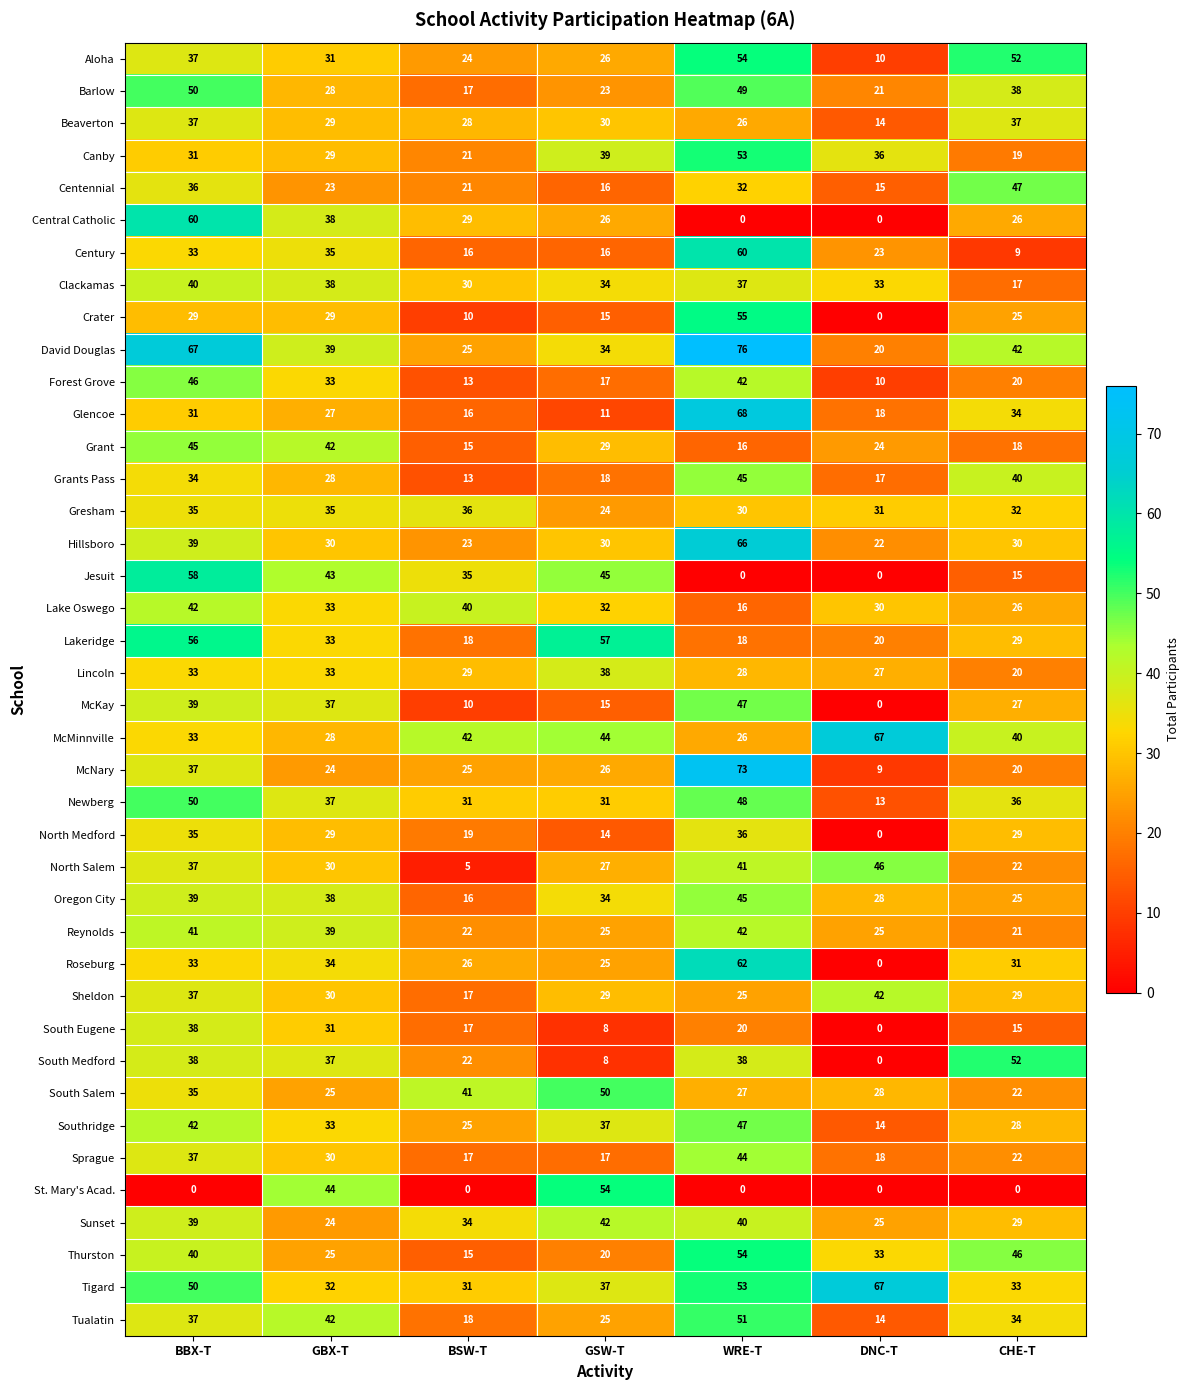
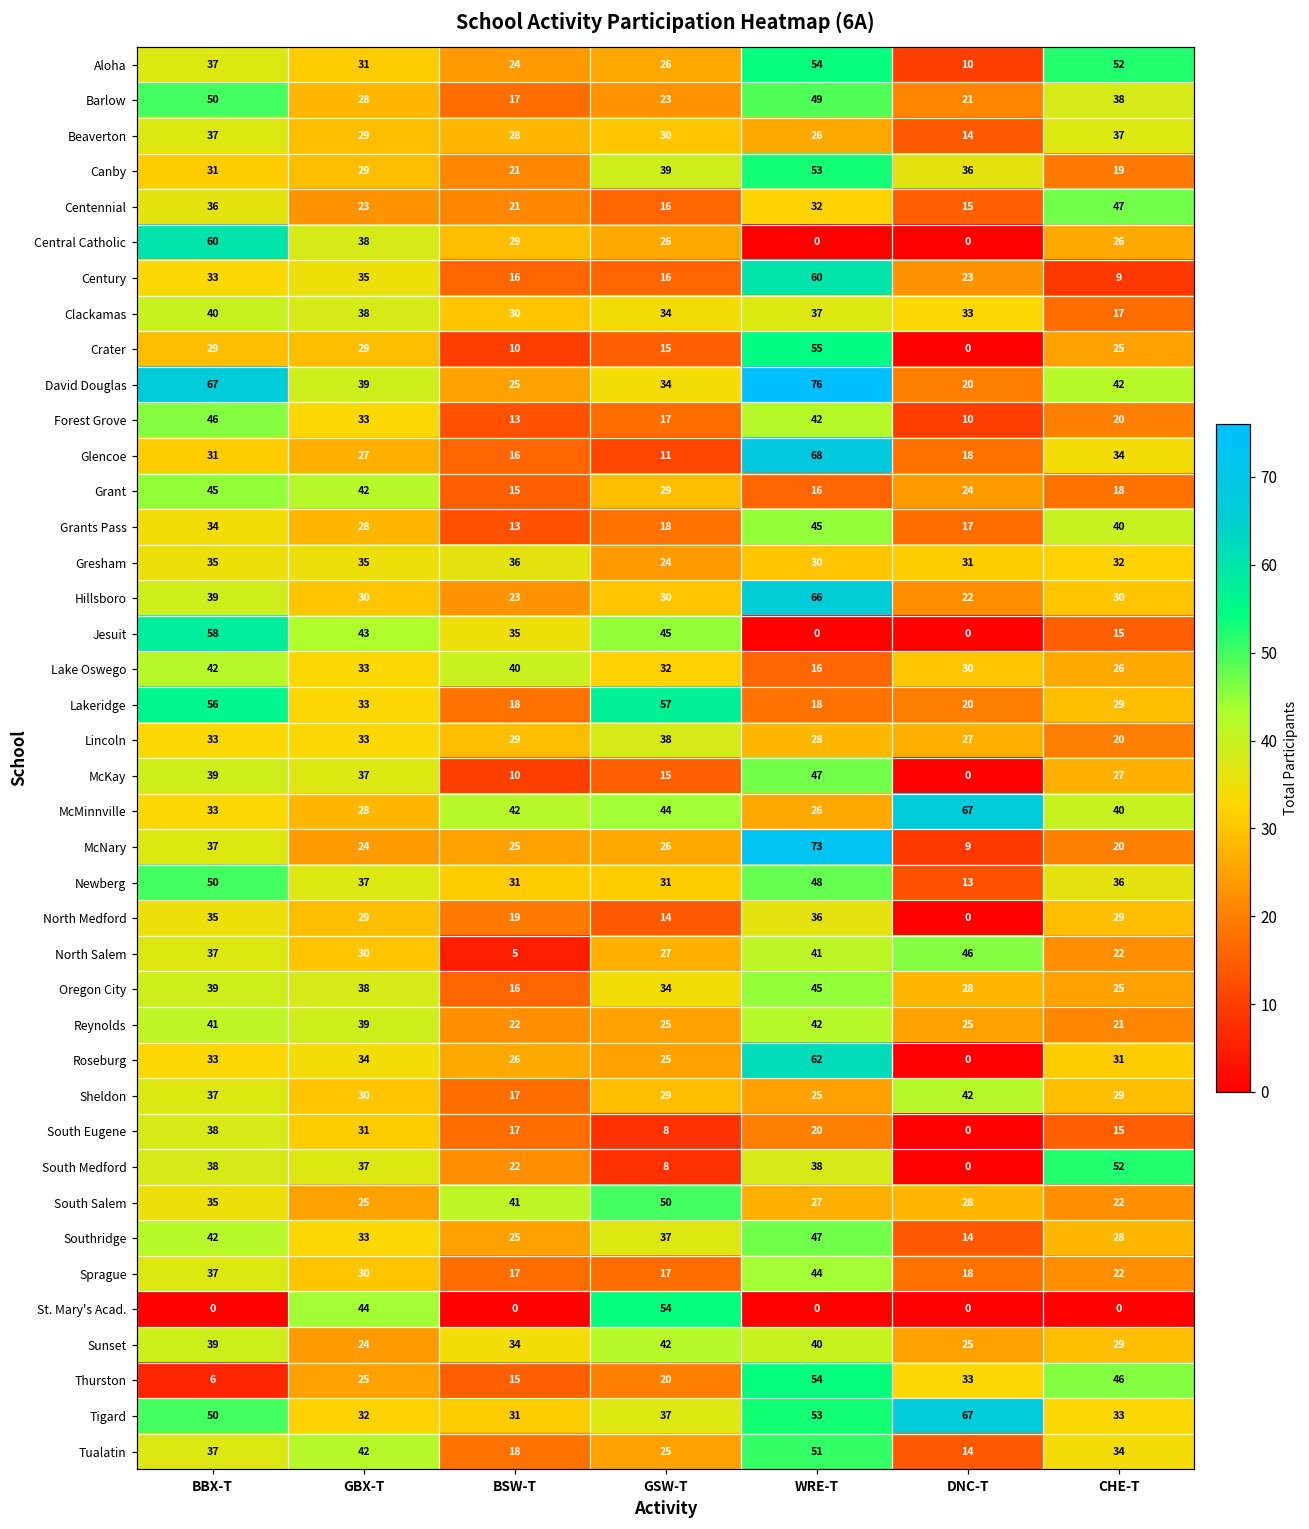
Thurston, BBX-T: 40 -> 6
